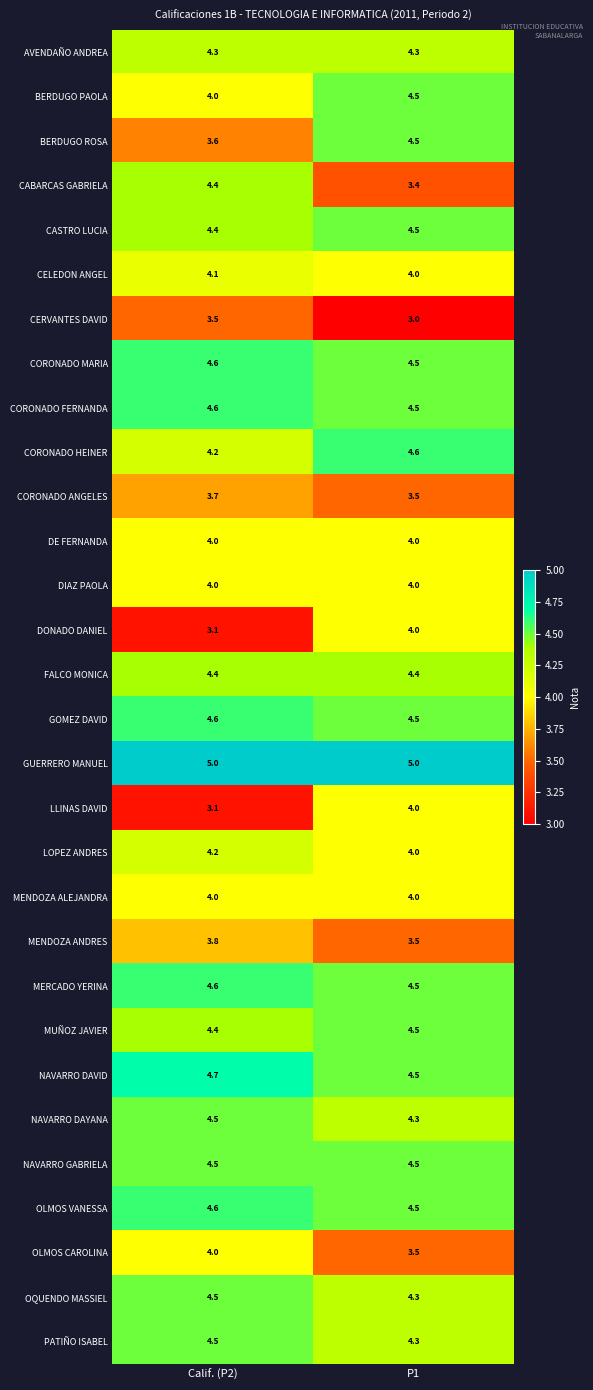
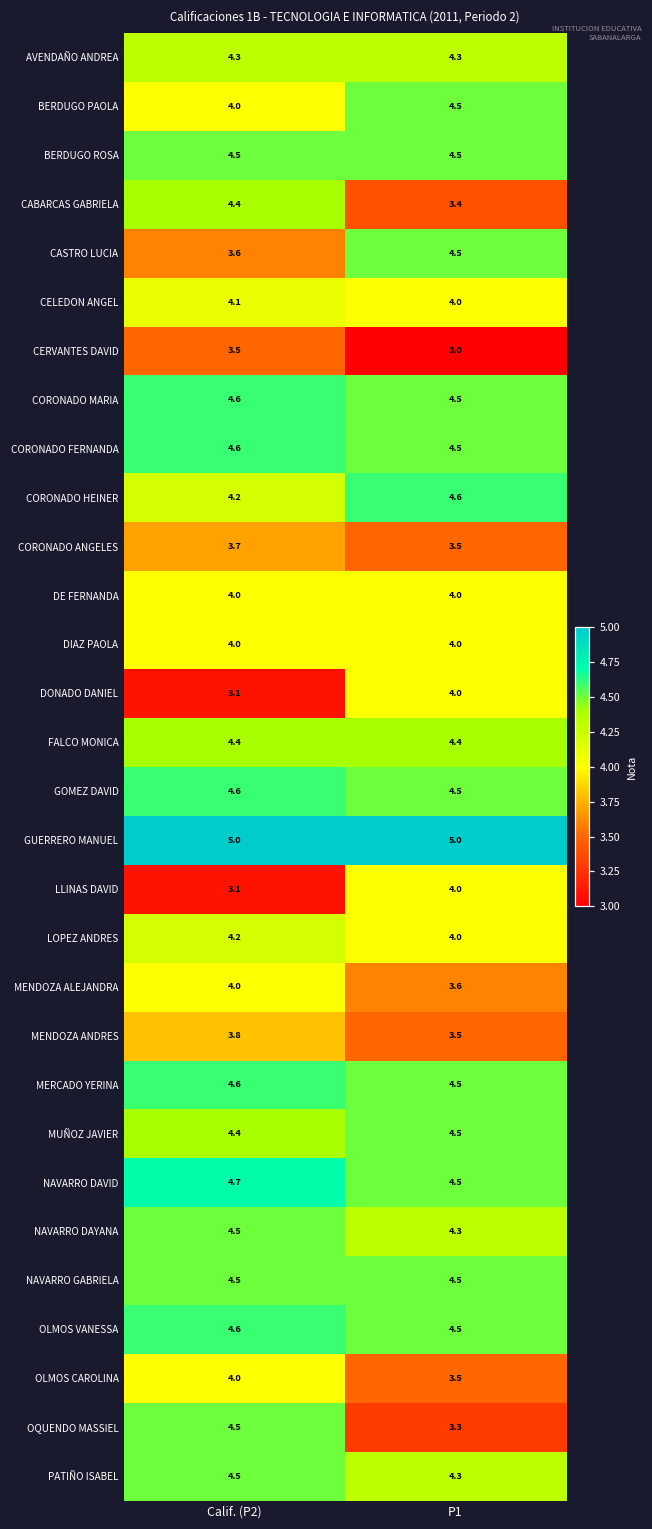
BERDUGO ROSA, Calif. (P2): 3.6 -> 4.5
CASTRO LUCIA, Calif. (P2): 4.4 -> 3.6
MENDOZA ALEJANDRA, P1: 4.0 -> 3.6
OQUENDO MASSIEL, P1: 4.3 -> 3.3
